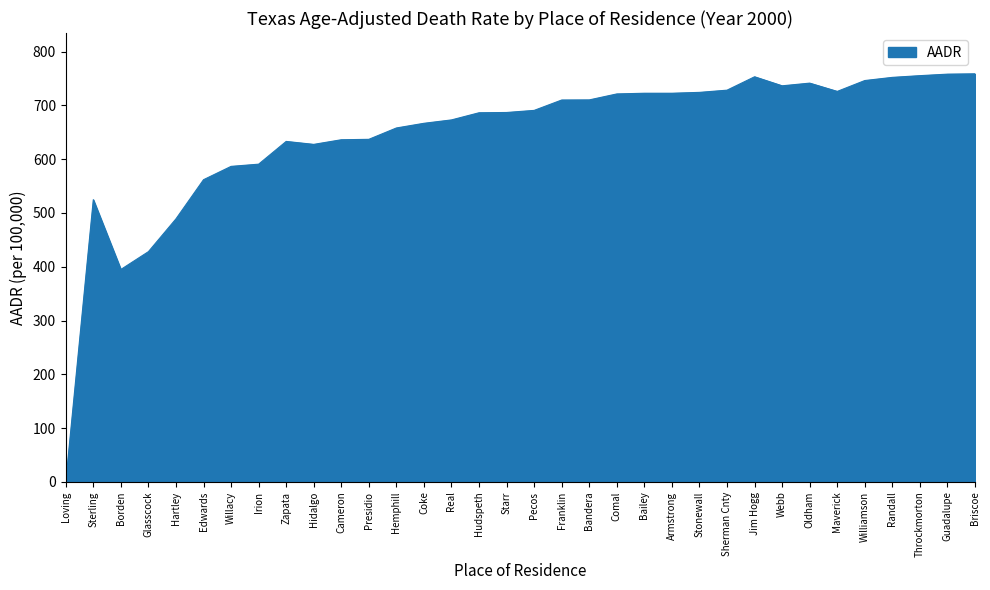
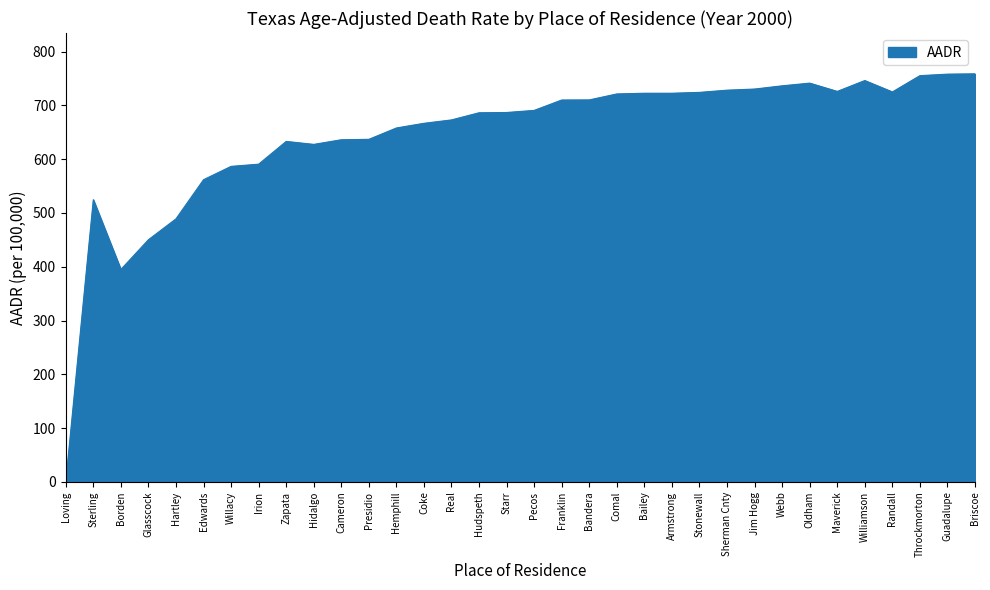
Glasscock: 430 -> 450
Jim Hogg: 750 -> 730
Randall: 750 -> 730
